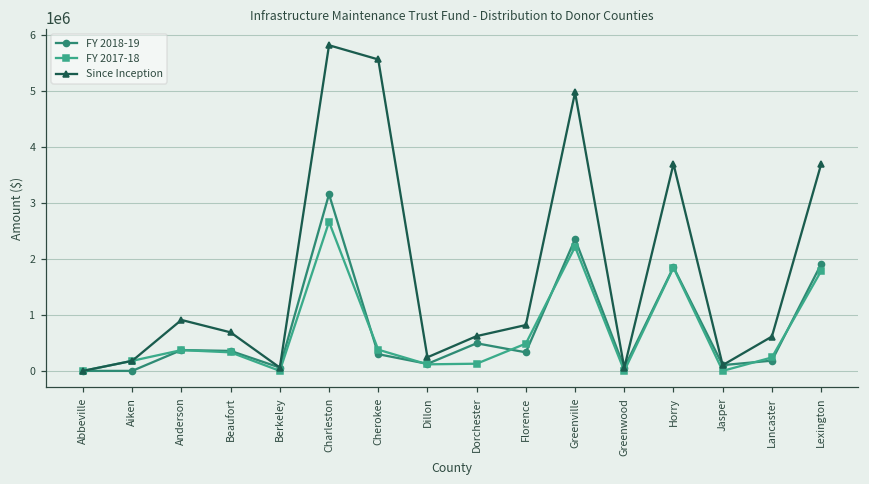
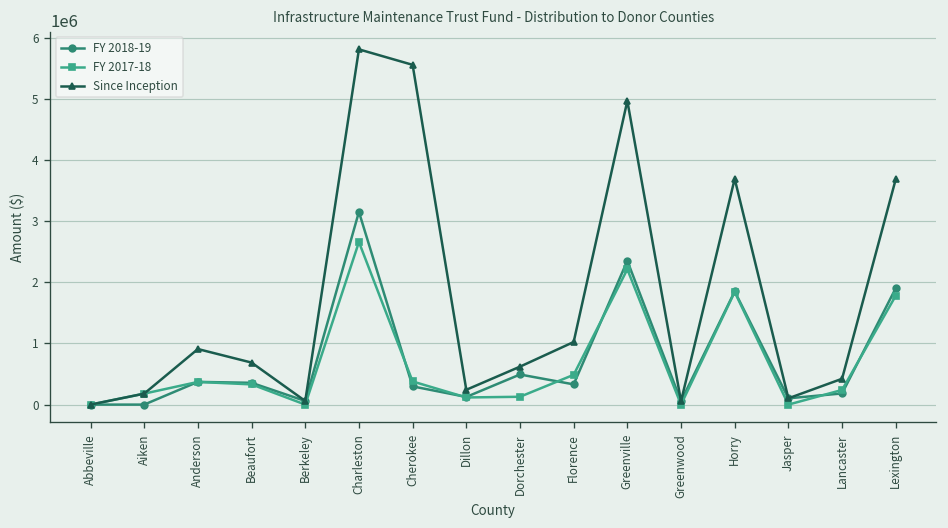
Since Inception, Florence: 800000 -> 1000000
Since Inception, Lancaster: 600000 -> 400000
